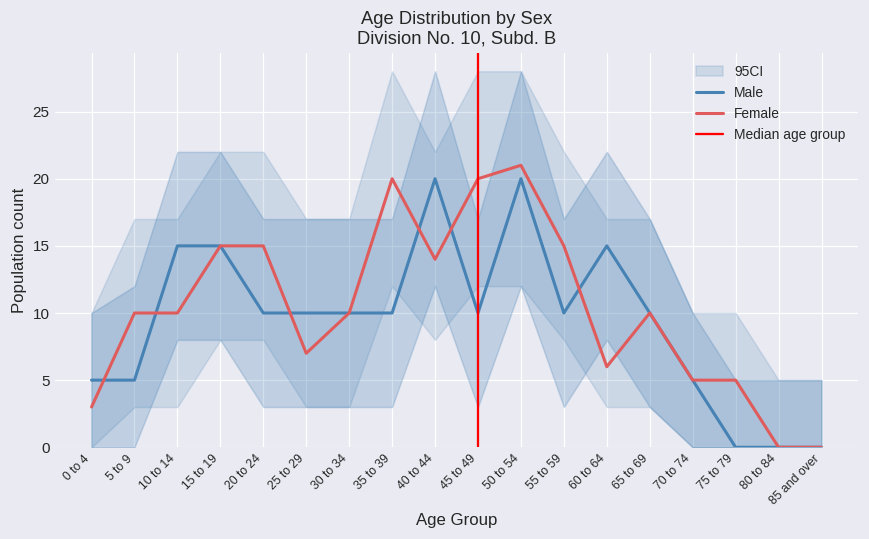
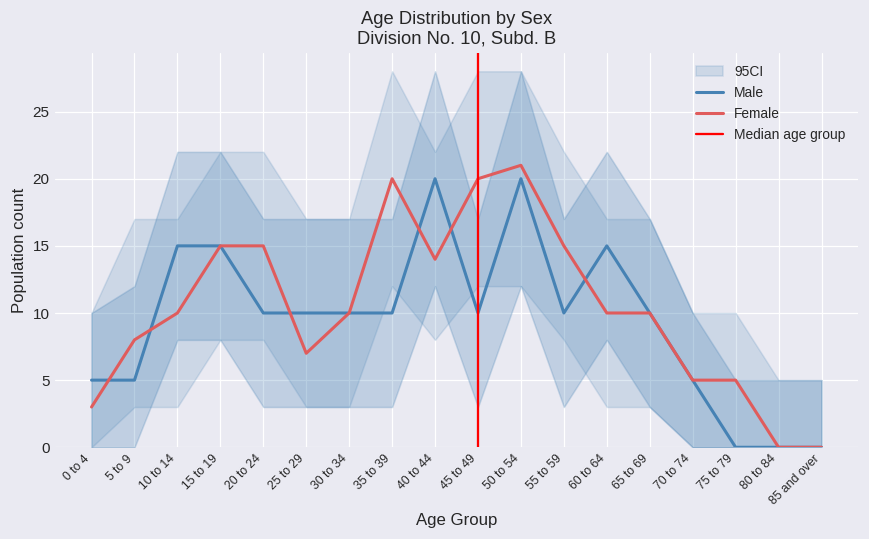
Female, 5 to 9: 10 -> 8
Female, 60 to 64: 6 -> 10
